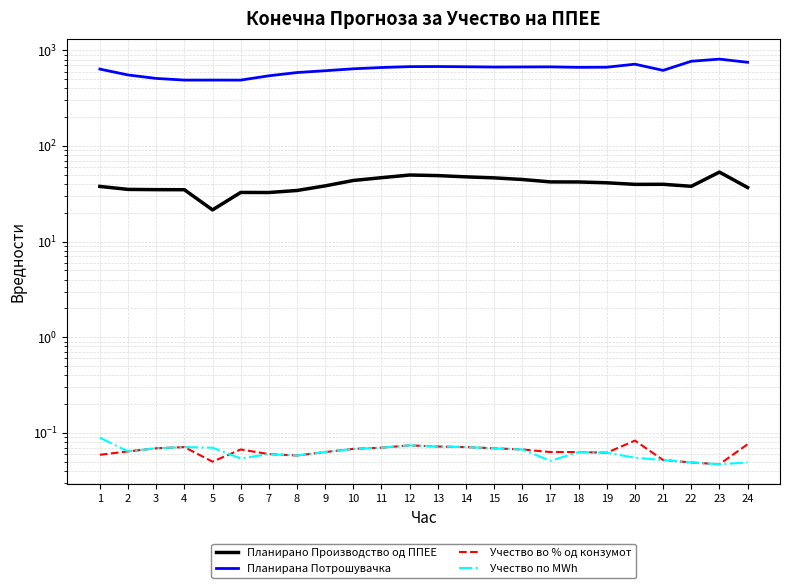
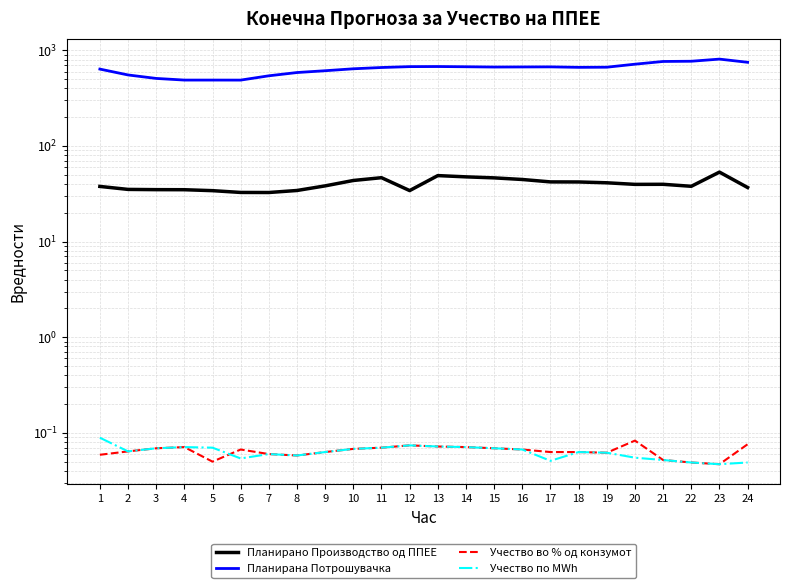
Планирано Производство од ППЕЕ, 5: 21 -> 34
Планирано Производство од ППЕЕ, 12: 50 -> 34
Планирана Потрошувачка, 21: 600 -> 800
